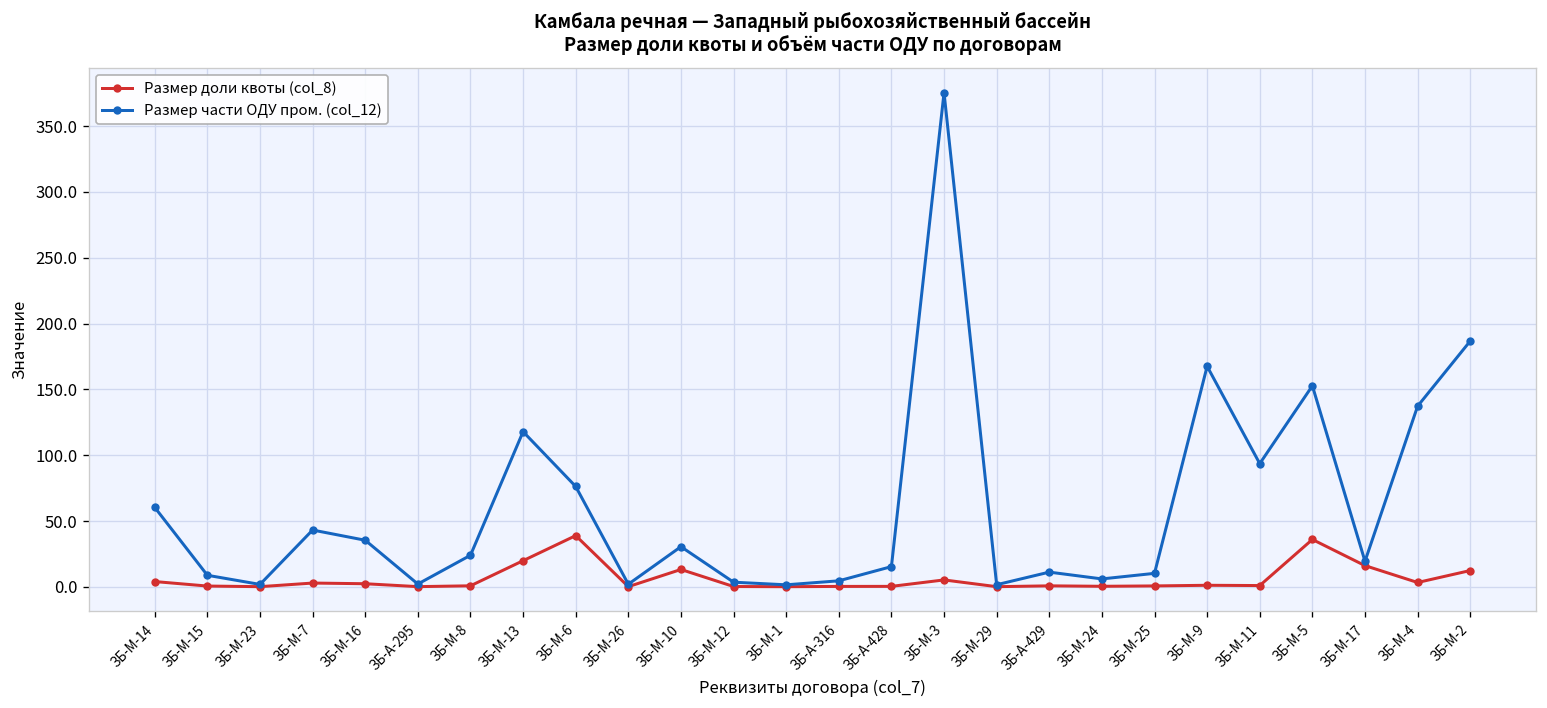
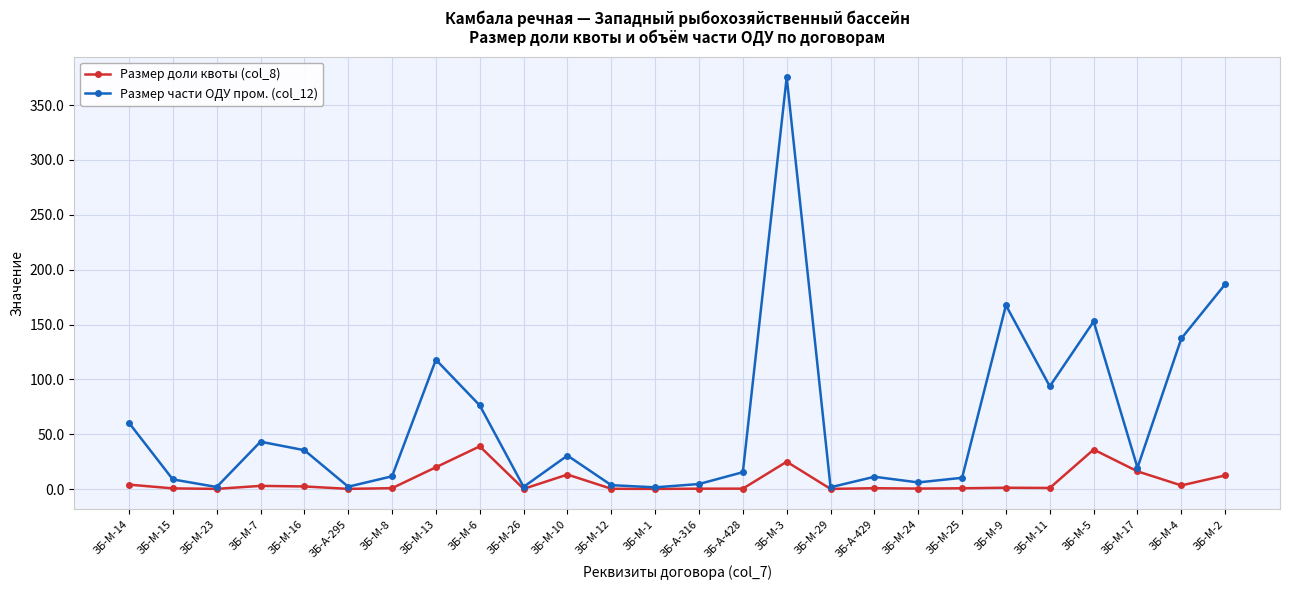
Размер части ОДУ пром. (col_12), ЗБ-М-8: 24 -> 12
Размер доли квоты (col_8), ЗБ-М-3: 5 -> 25
